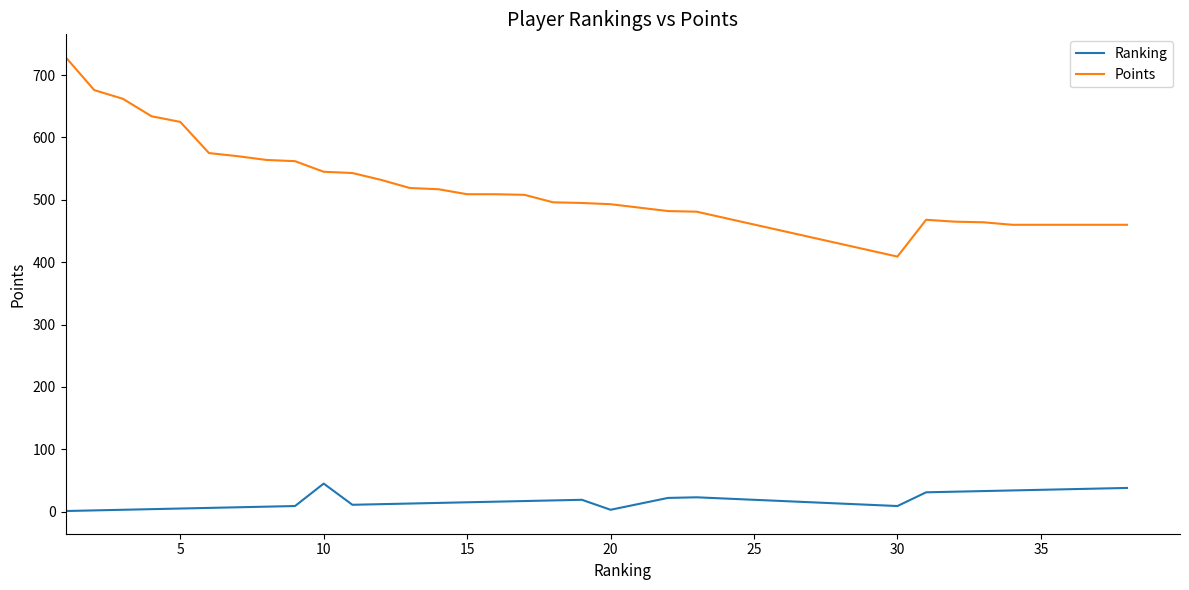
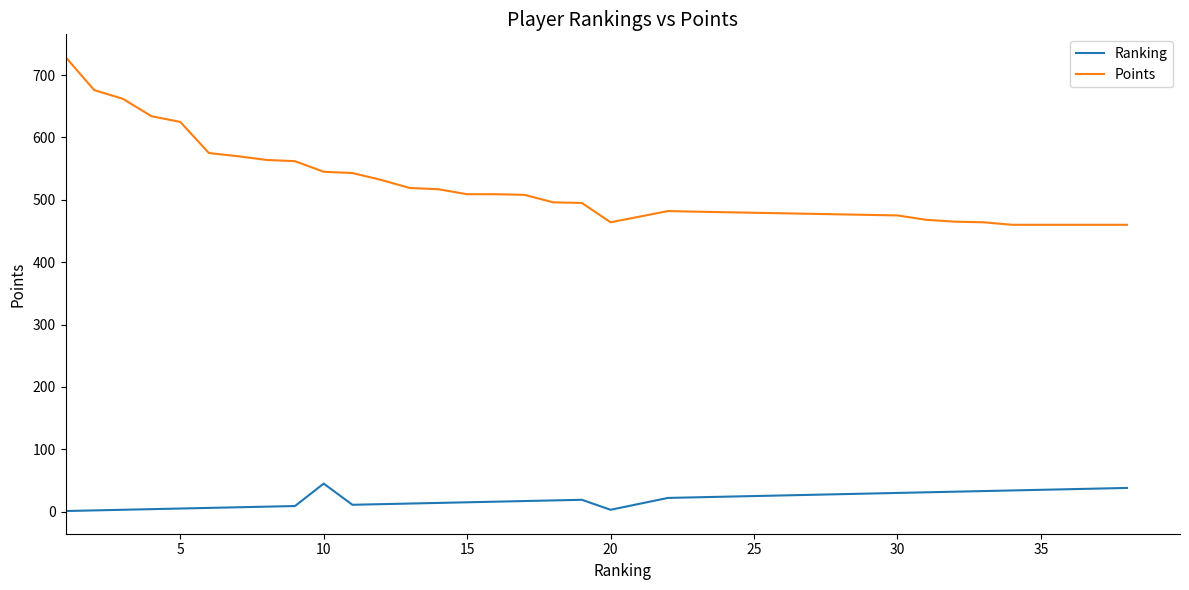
Points, 20: 490 -> 460
Ranking, 30: 10 -> 30
Points, 30: 410 -> 480
